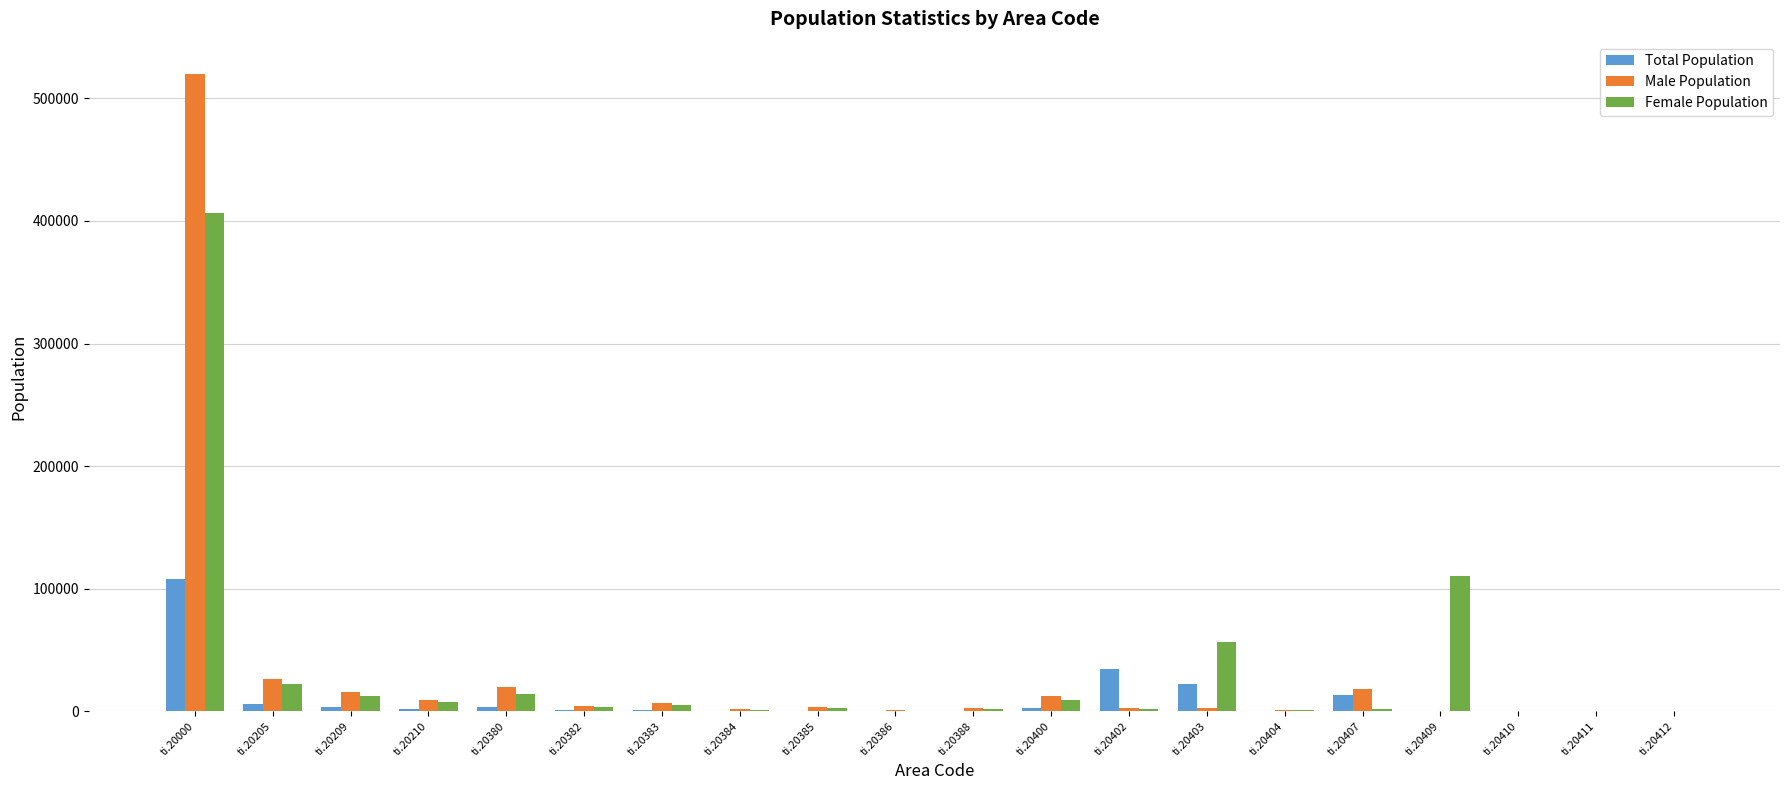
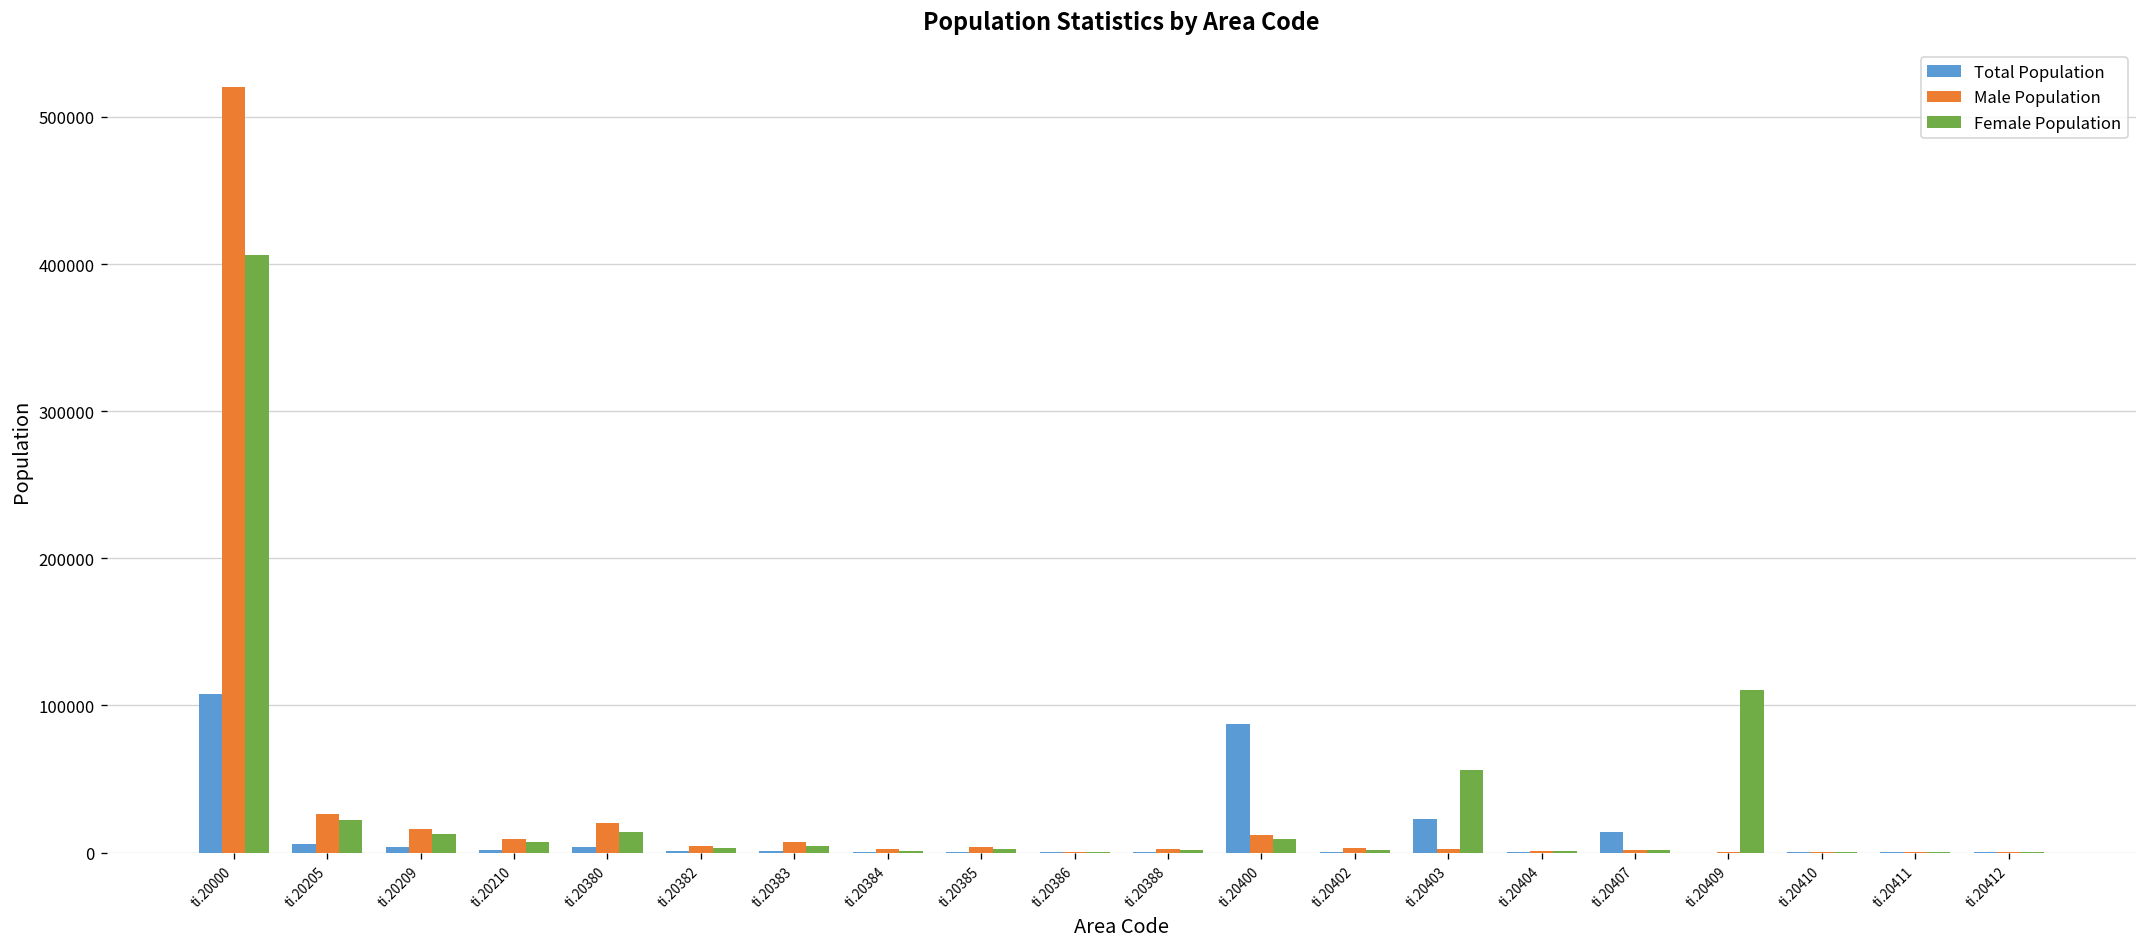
Total Population, ti.20400: 3000 -> 87000
Total Population, ti.20402: 34000 -> 1000
Male Population, ti.20407: 18000 -> 2000
